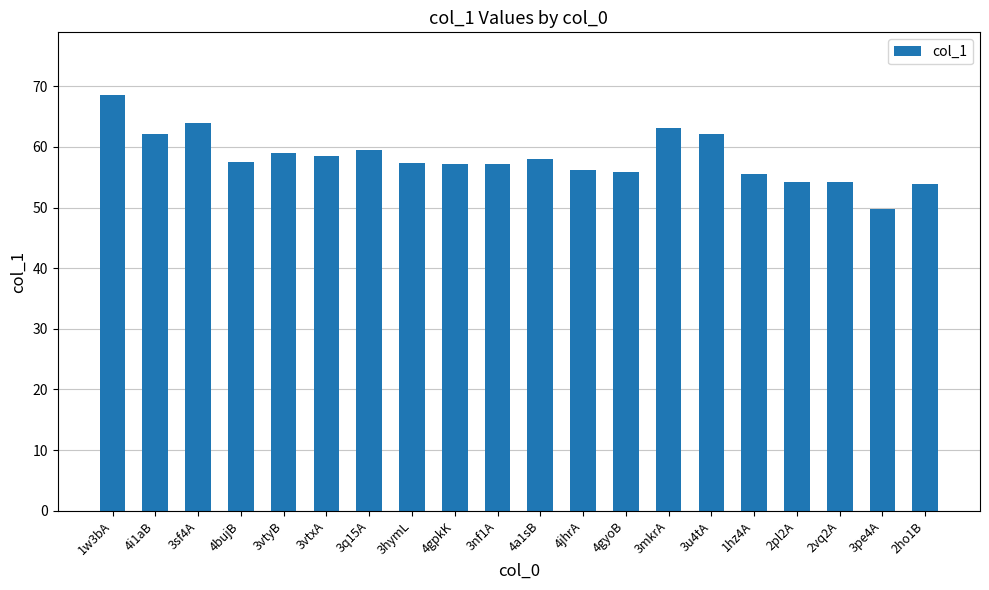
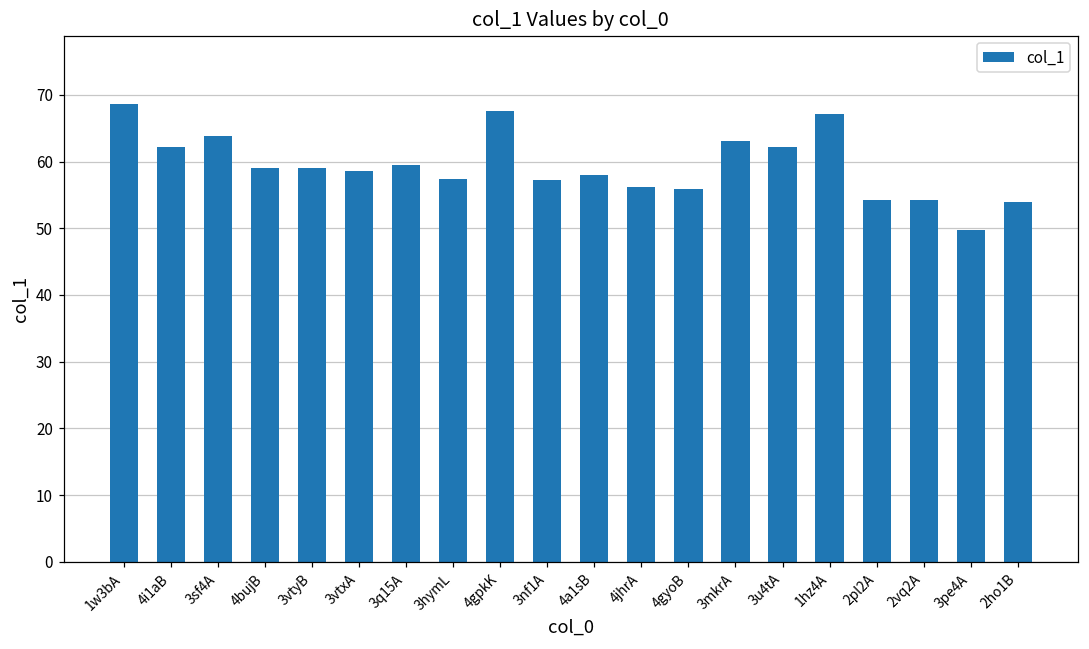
4bujB: 57 -> 59
4gpkK: 57 -> 68
1hz4A: 56 -> 67
